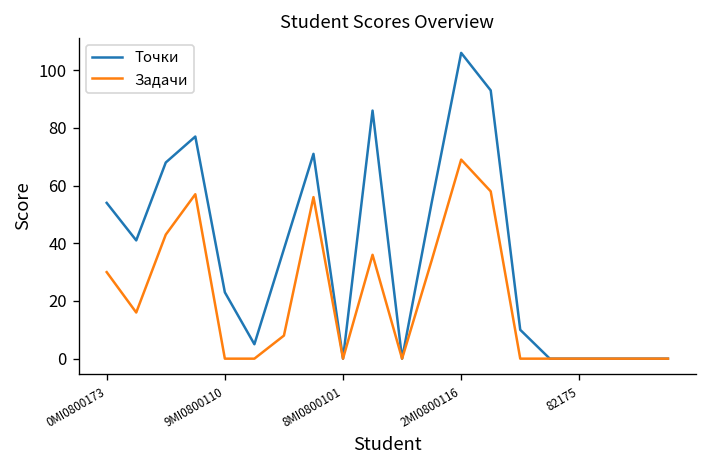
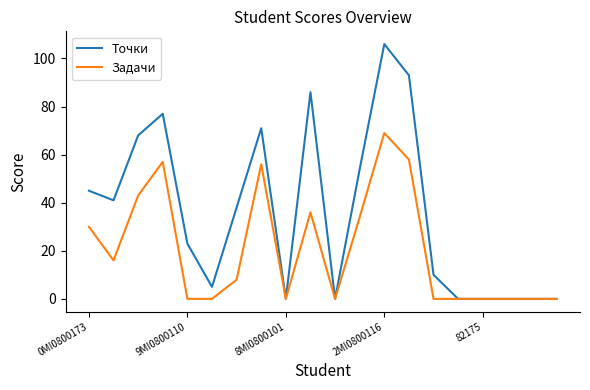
Точки, 0MI0800173: 54 -> 45
